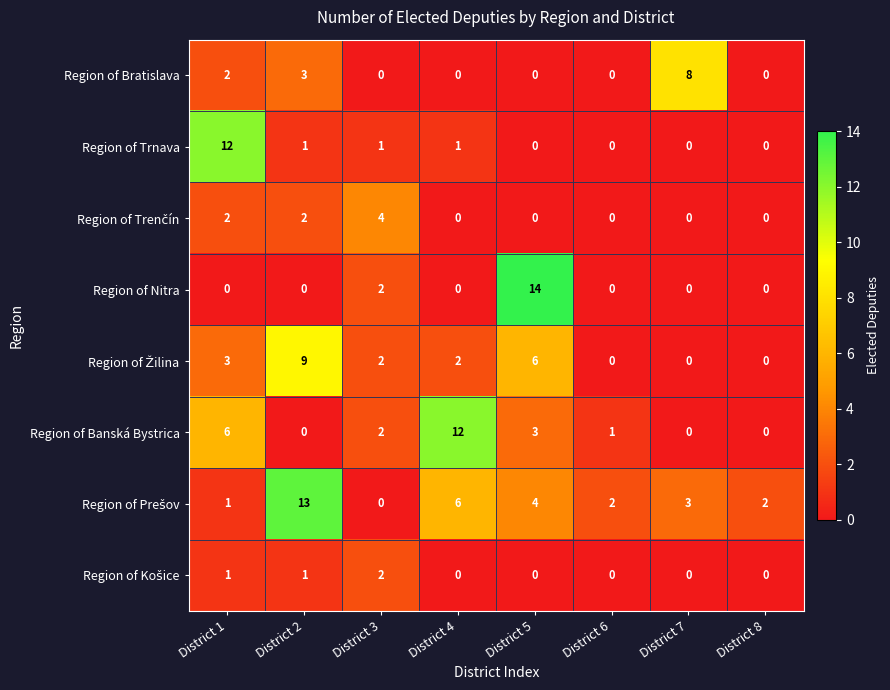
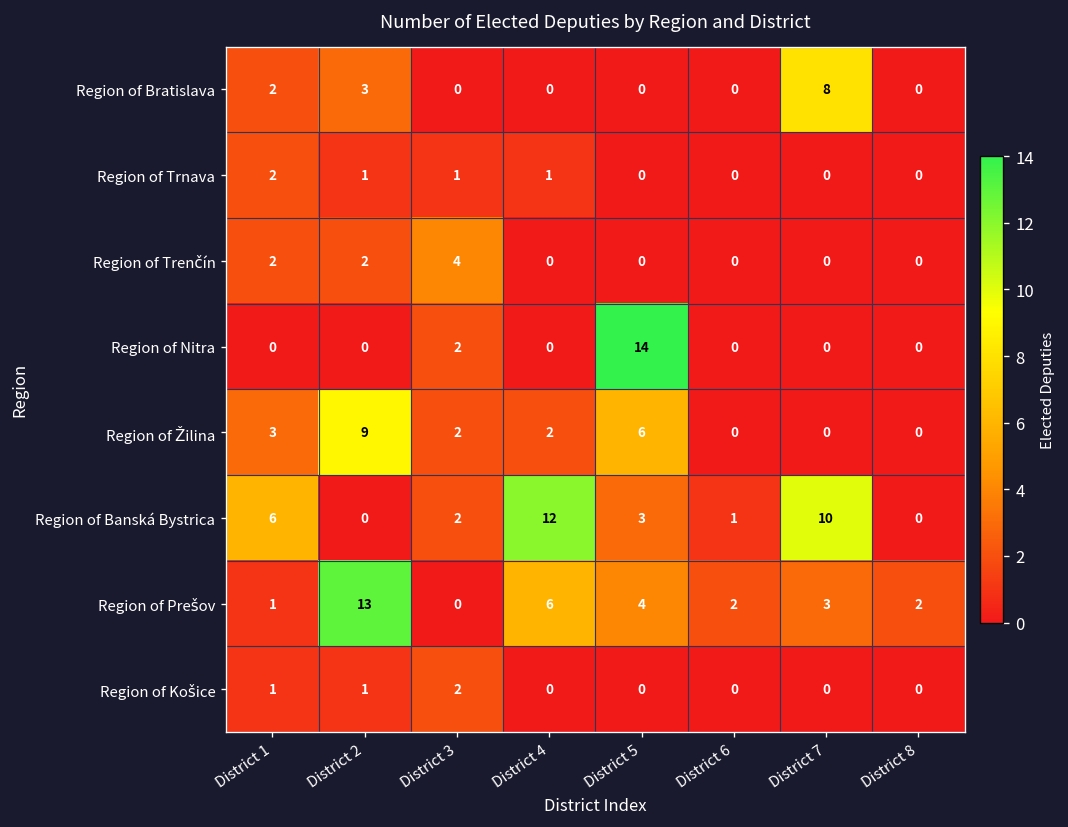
Region of Trnava, District 1: 12 -> 2
Region of Banská Bystrica, District 7: 0 -> 10
